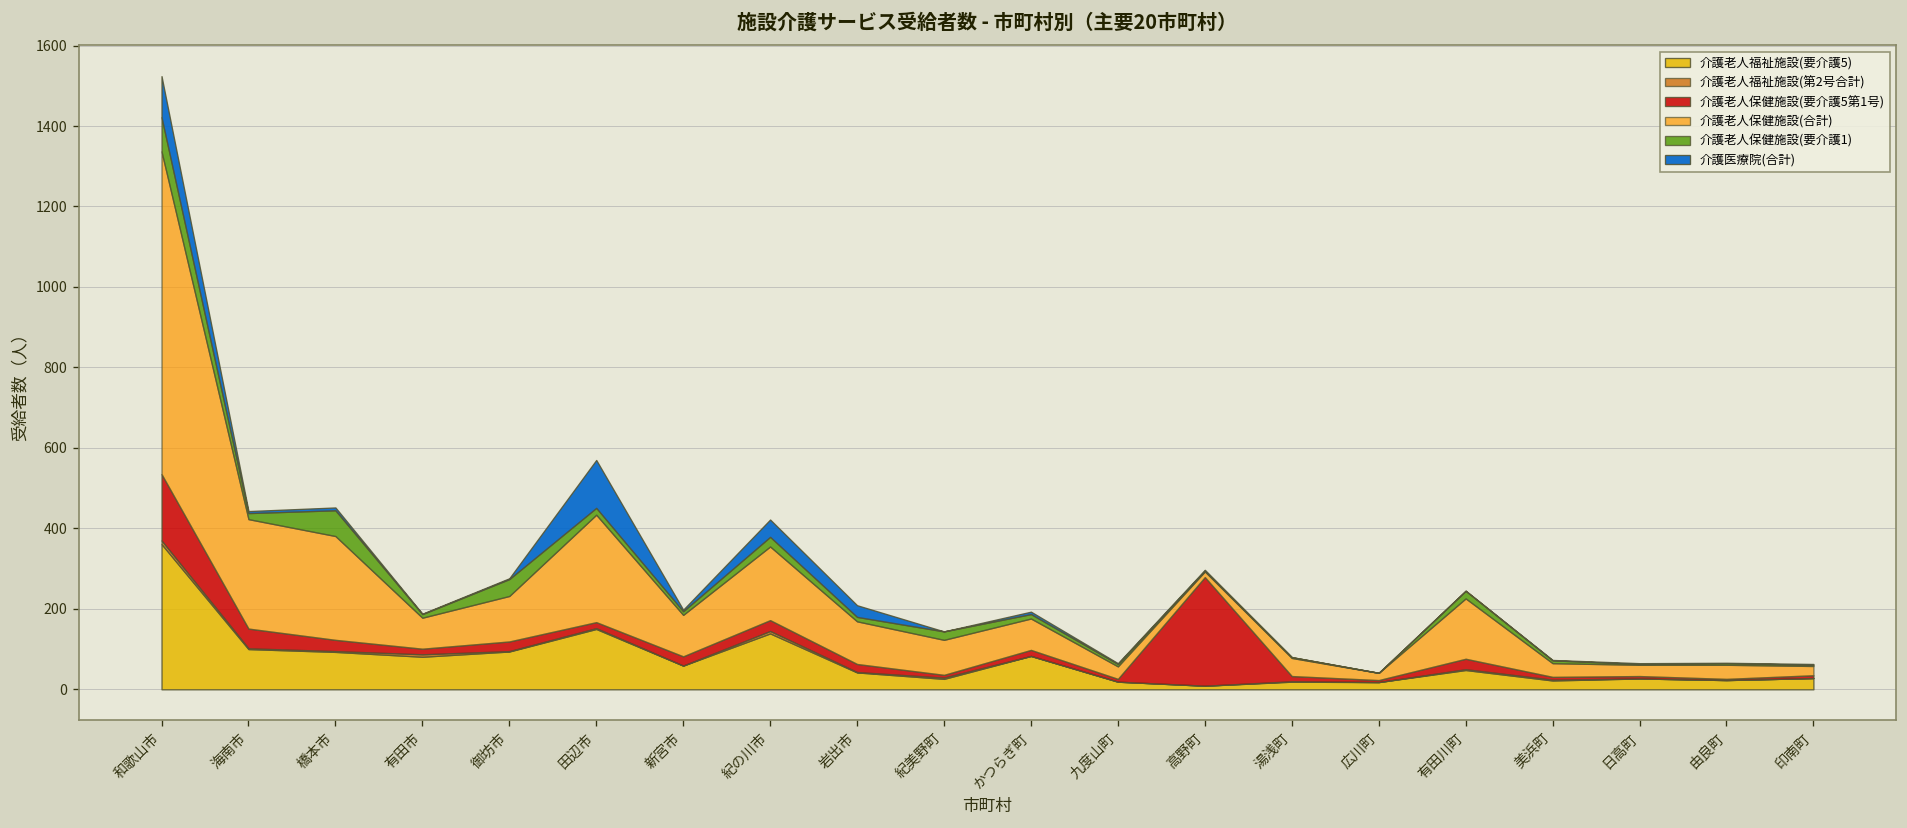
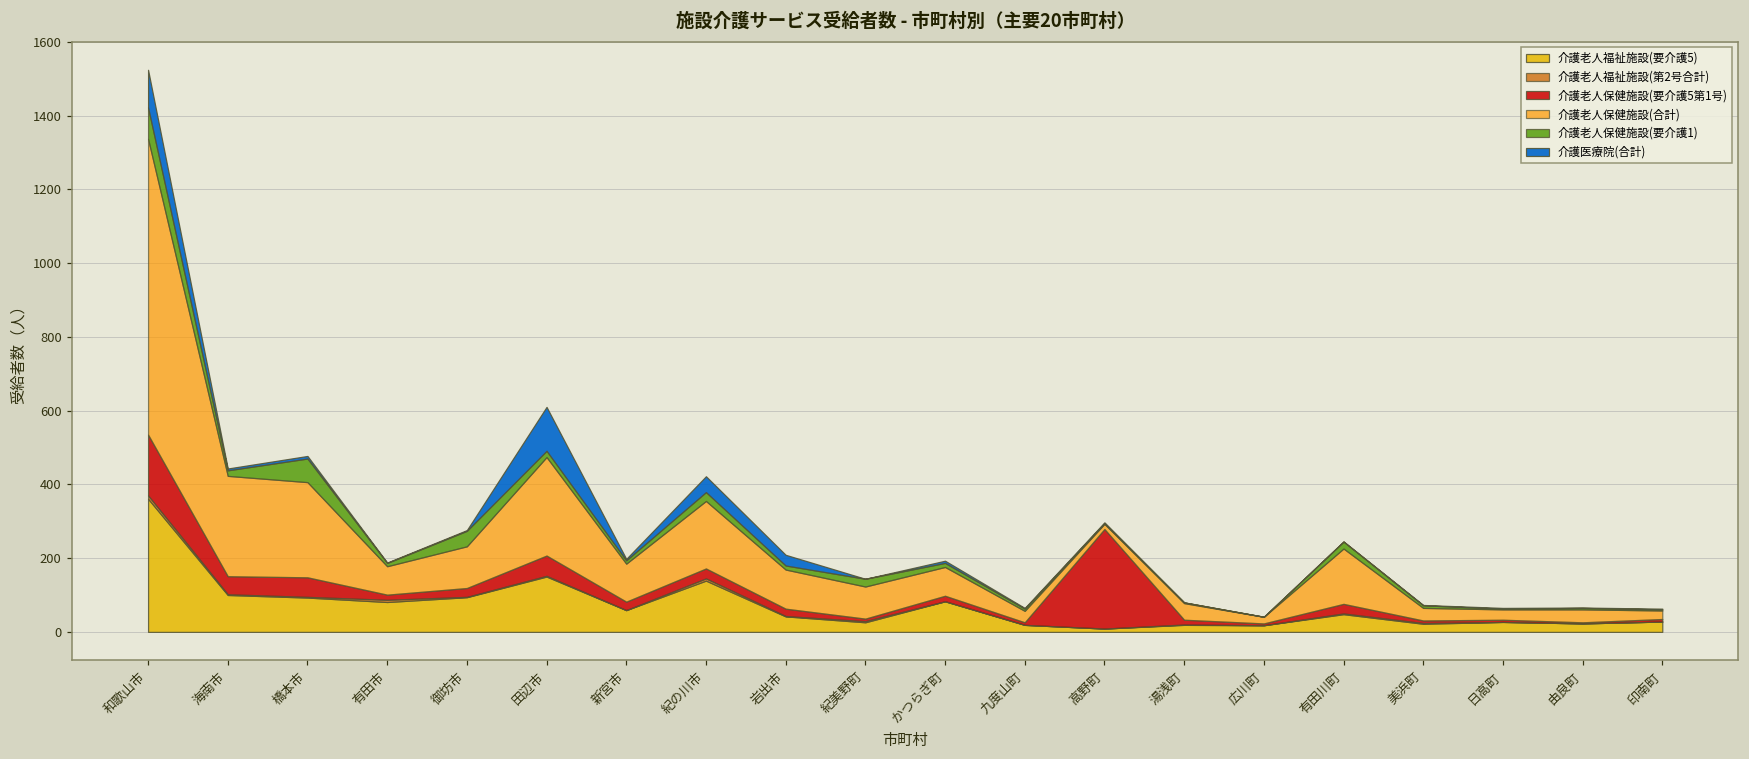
介護老人保健施設(要介護5第1号), 橋本市: 30 -> 50
介護老人保健施設(要介護5第1号), 田辺市: 20 -> 60
